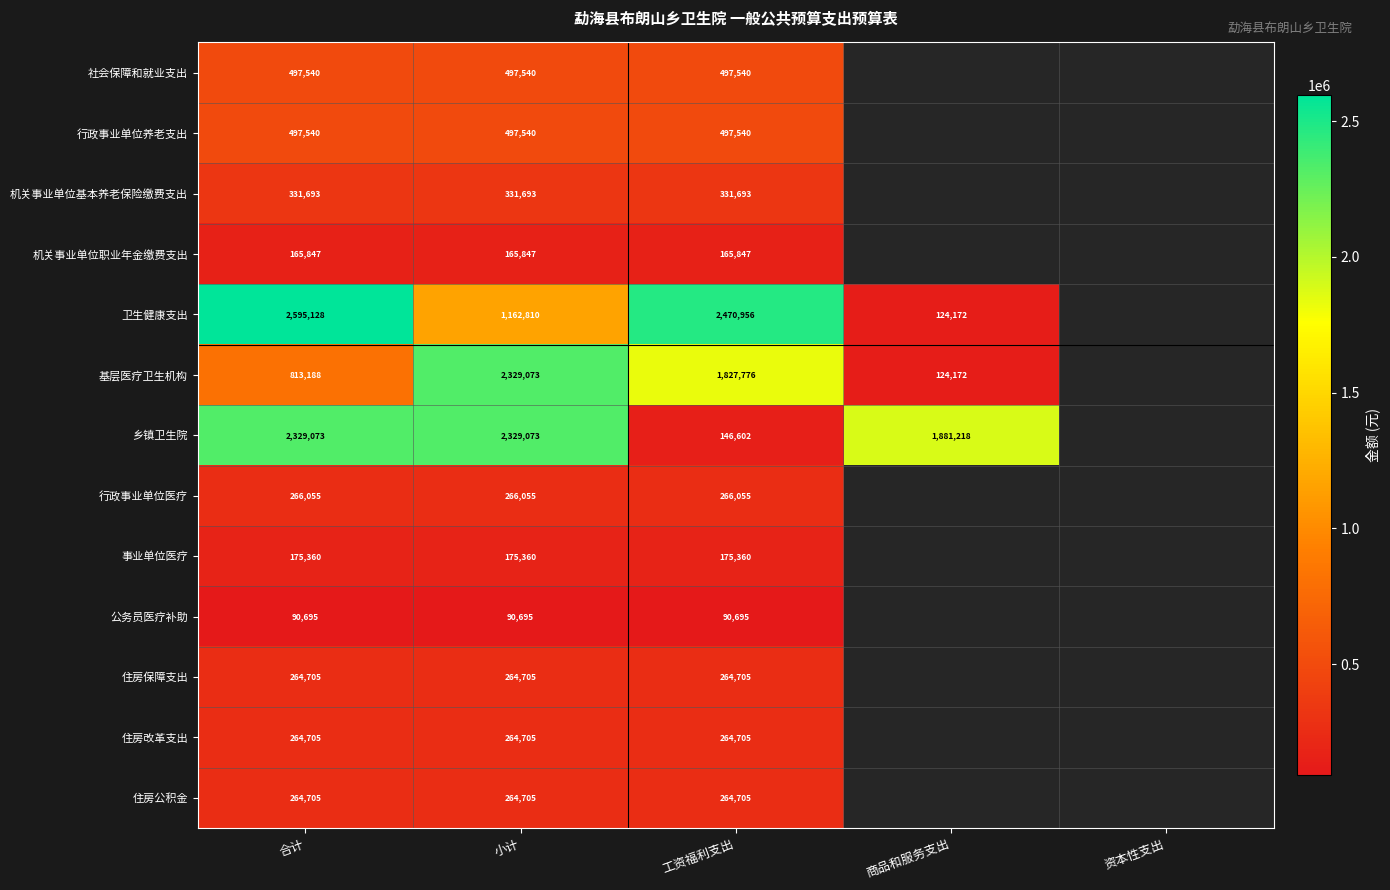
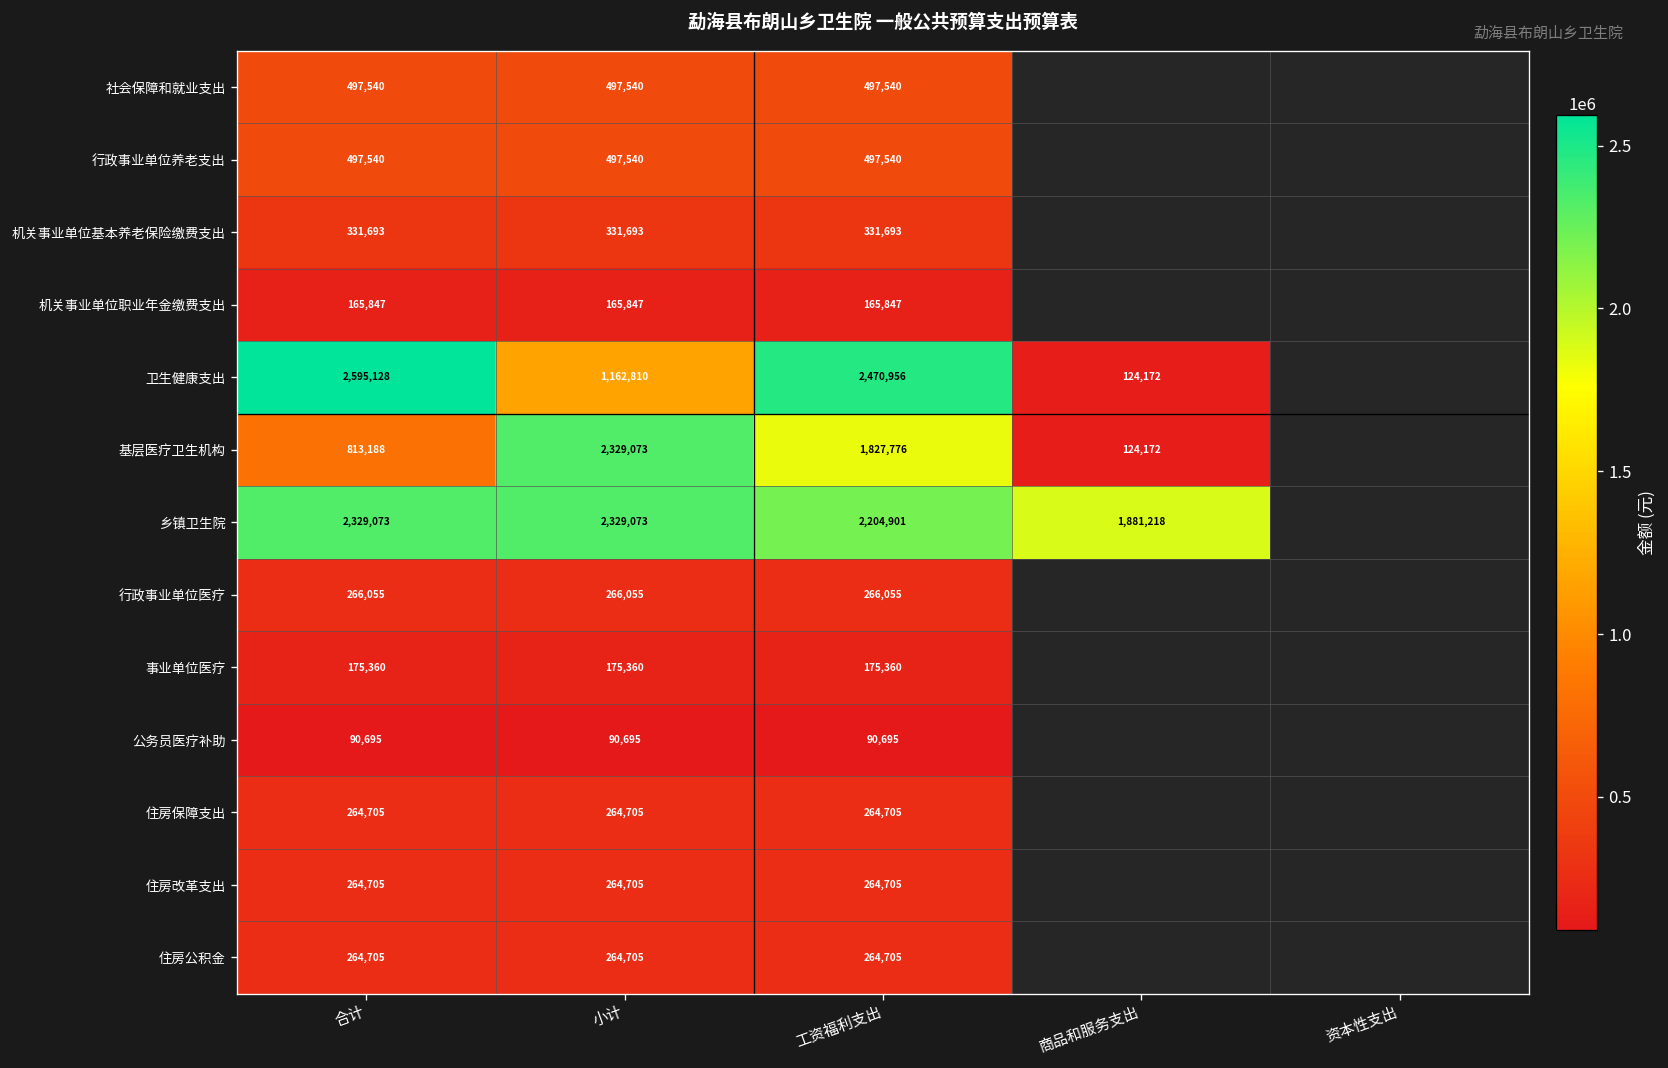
乡镇卫生院, 工资福利支出: 146,602 -> 2,204,901
